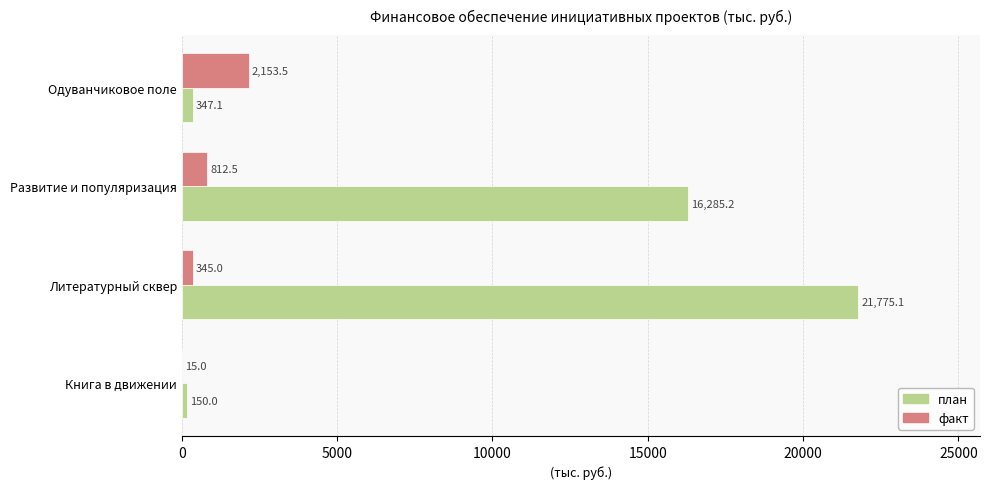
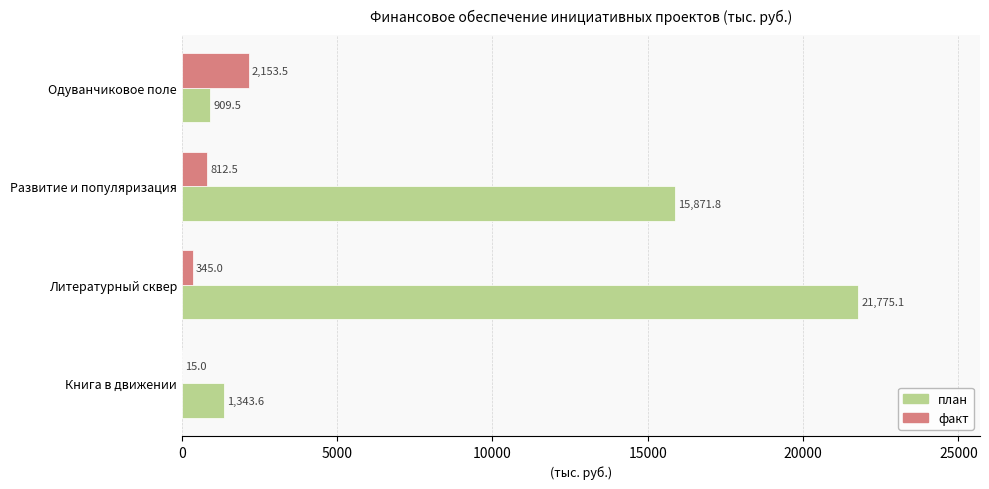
план, Одуванчиковое поле: 347.1 -> 909.5
план, Развитие и популяризация: 16,285.2 -> 15,871.8
план, Книга в движении: 150.0 -> 1,343.6
